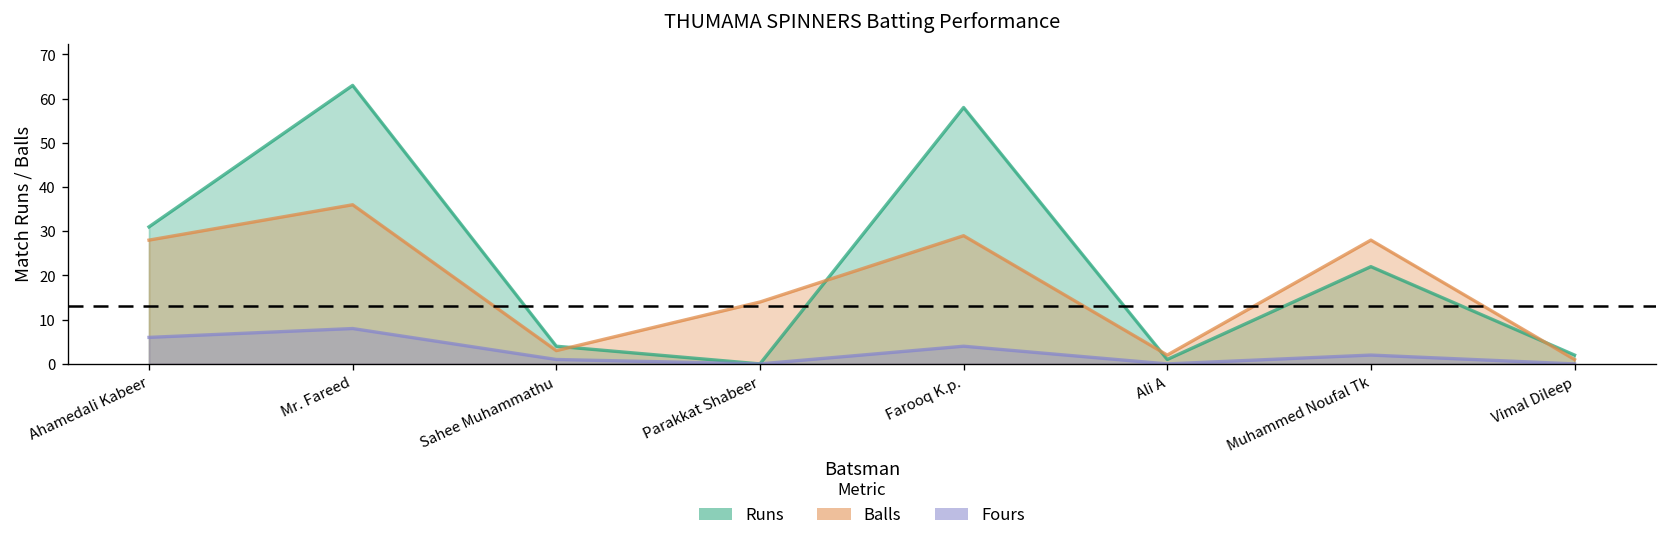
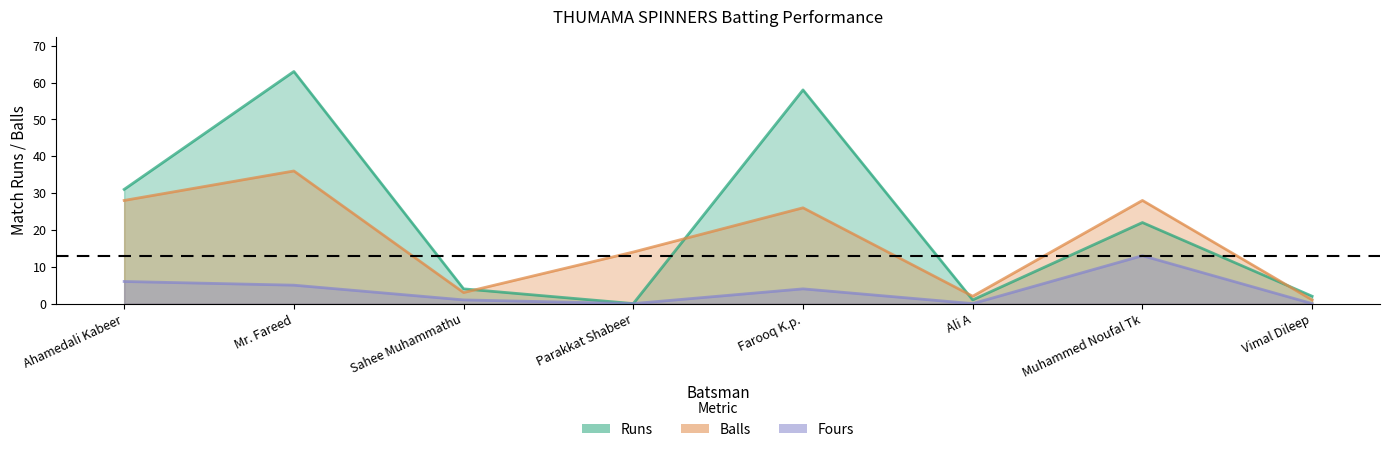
Fours, Mr. Fareed: 8 -> 5
Balls, Farooq K.p.: 29 -> 26
Fours, Muhammed Noufal Tk: 2 -> 13
